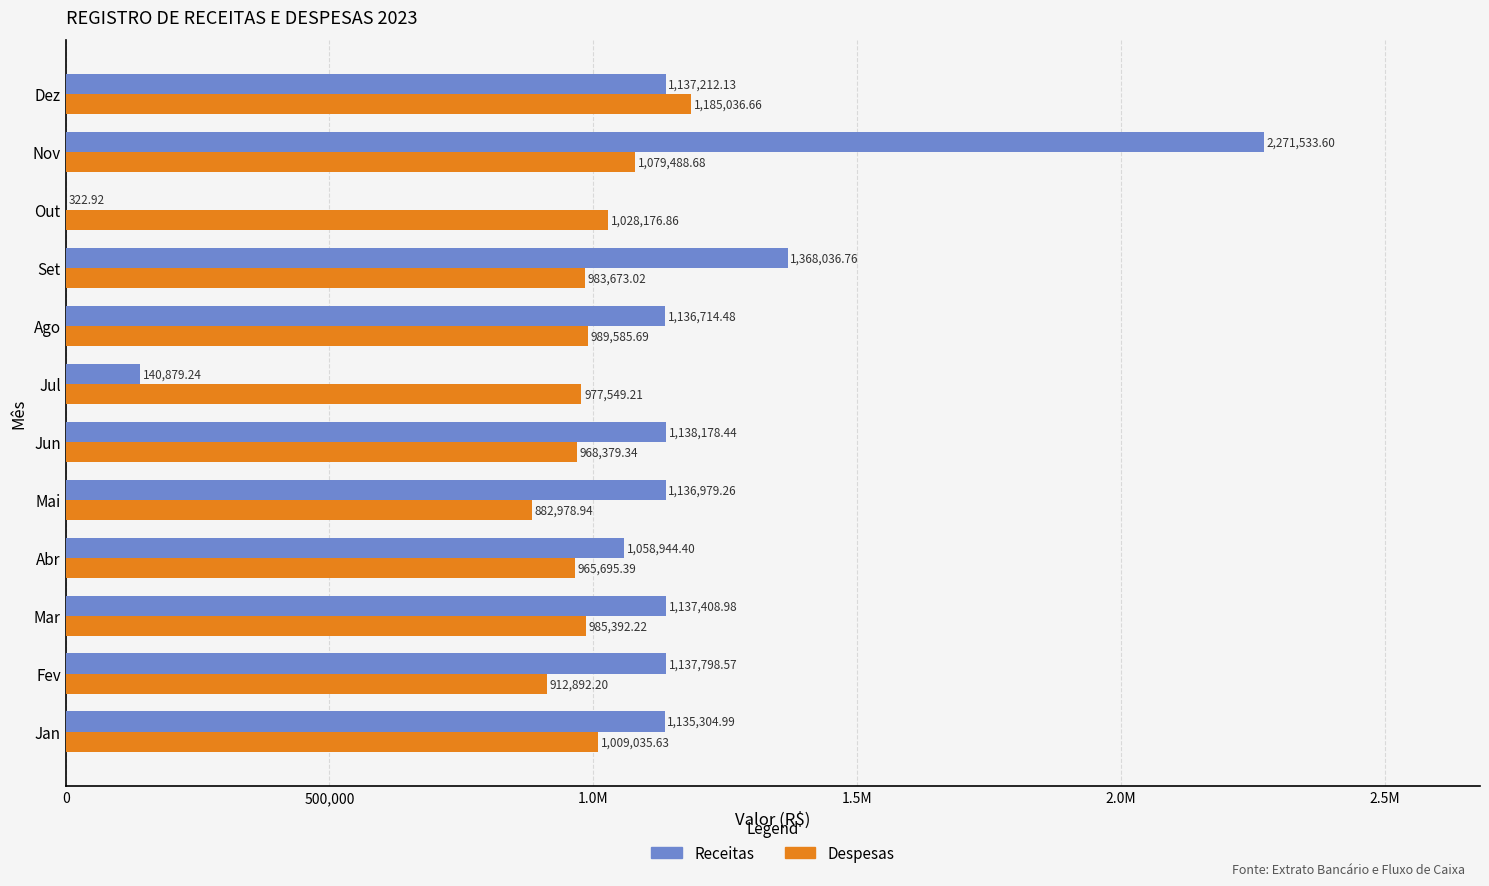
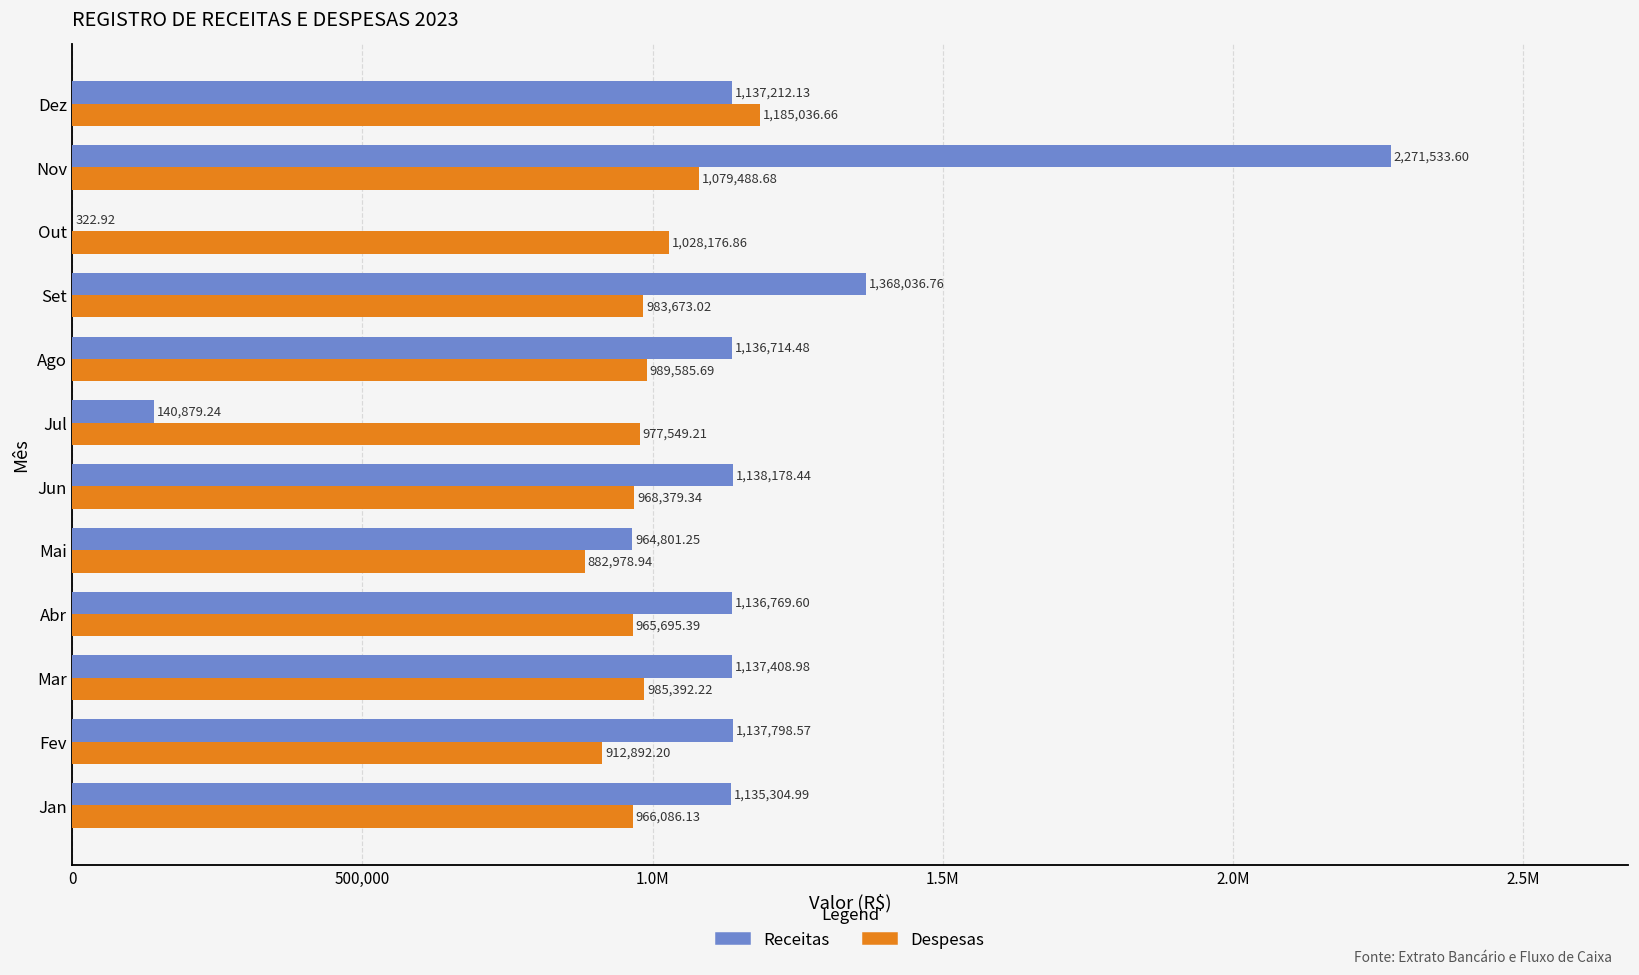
Receitas, Mai: 1,136,979.26 -> 964,801.25
Receitas, Abr: 1,058,944.40 -> 1,136,769.60
Despesas, Jan: 1,009,035.63 -> 966,086.13
